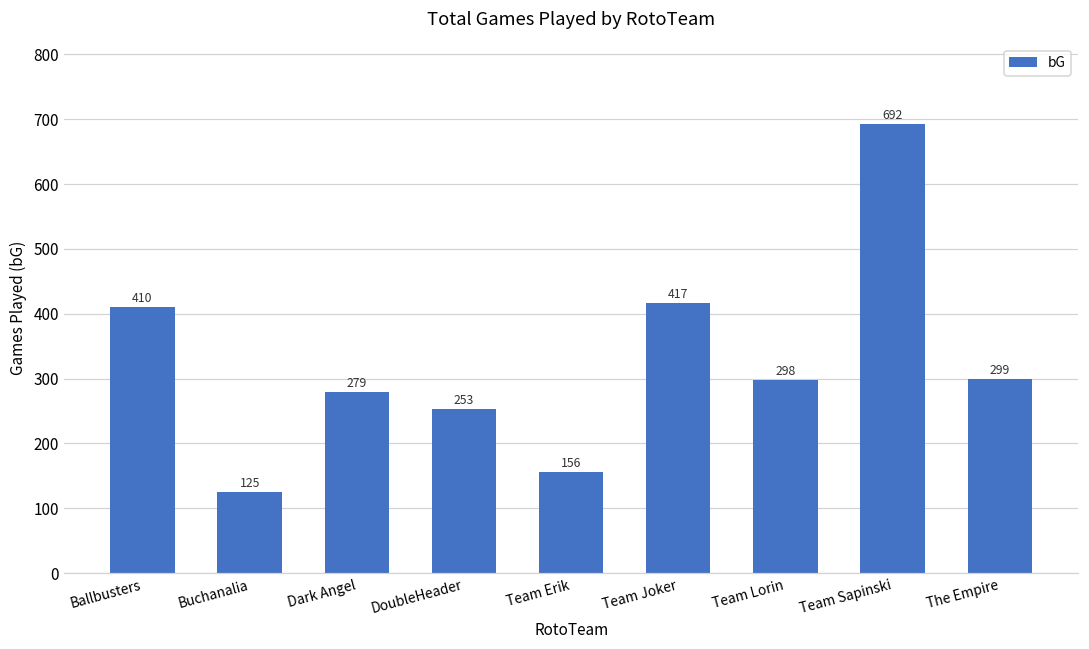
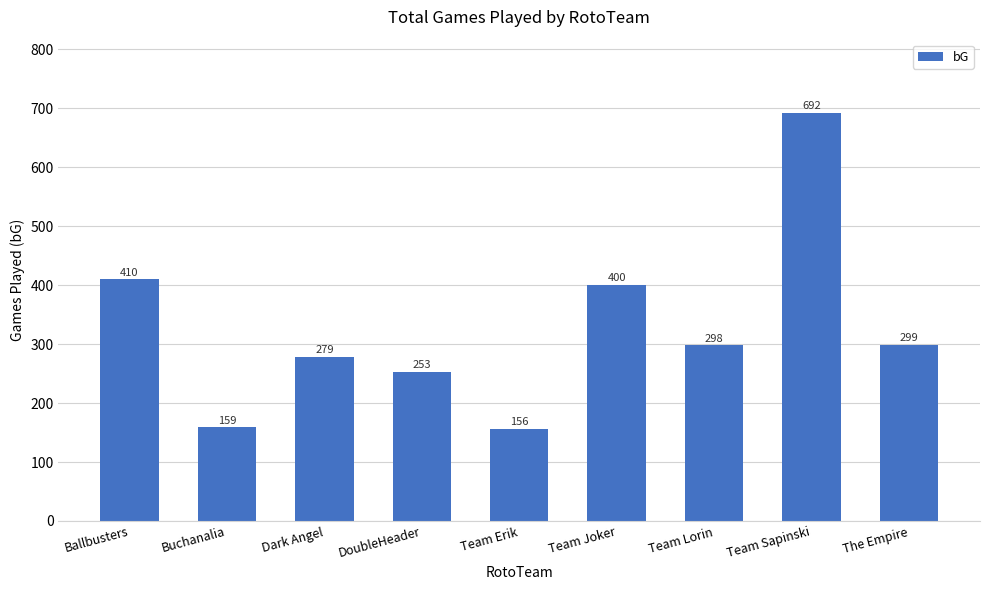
Buchanalia: 125 -> 159
Team Joker: 417 -> 400
